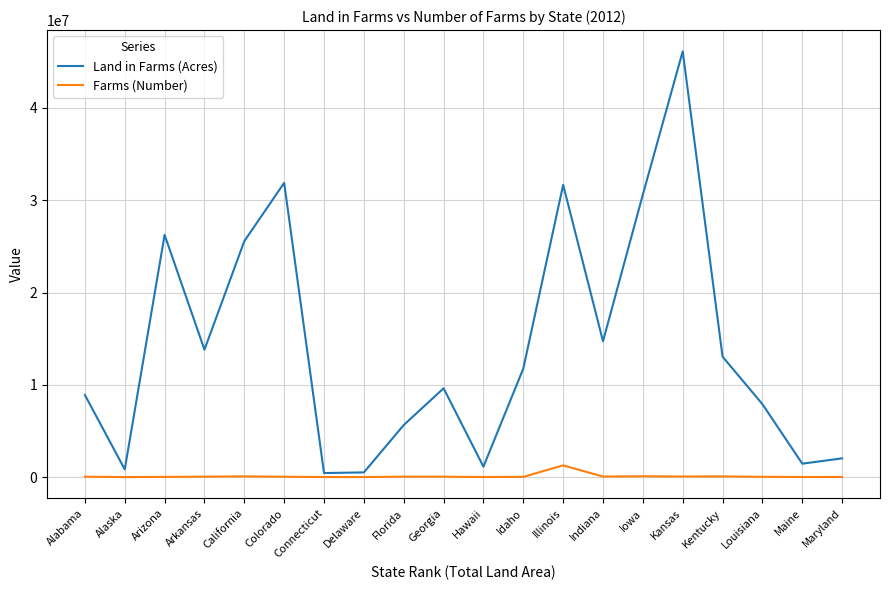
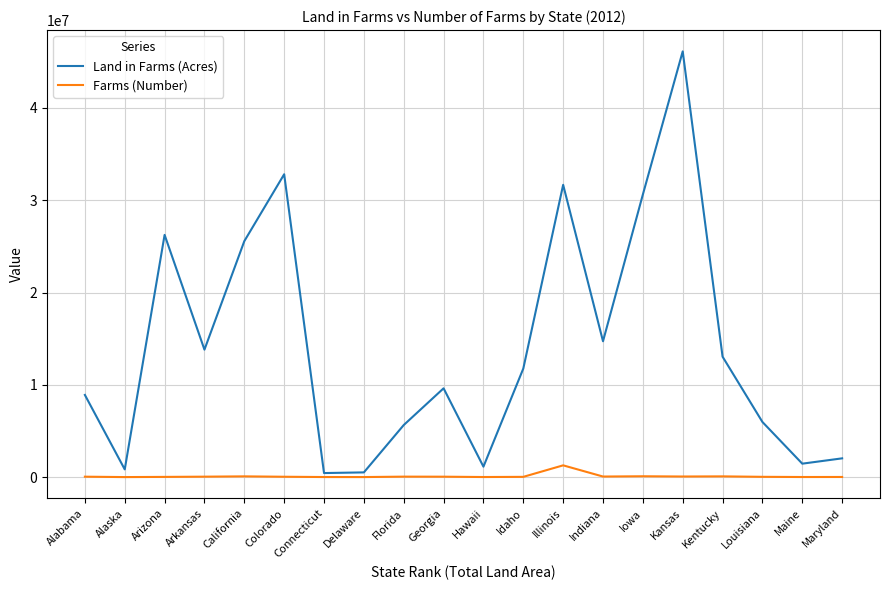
Land in Farms (Acres), Colorado: 32000000 -> 33000000
Land in Farms (Acres), Louisiana: 8000000 -> 6000000
